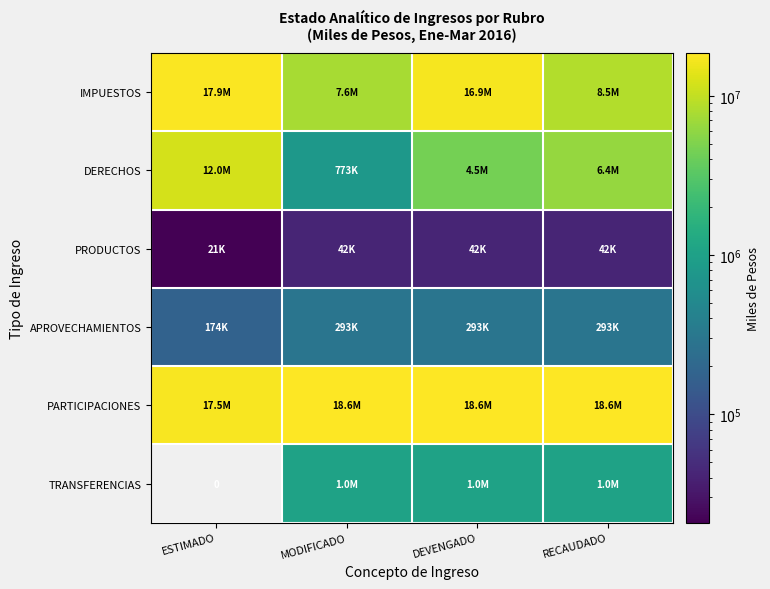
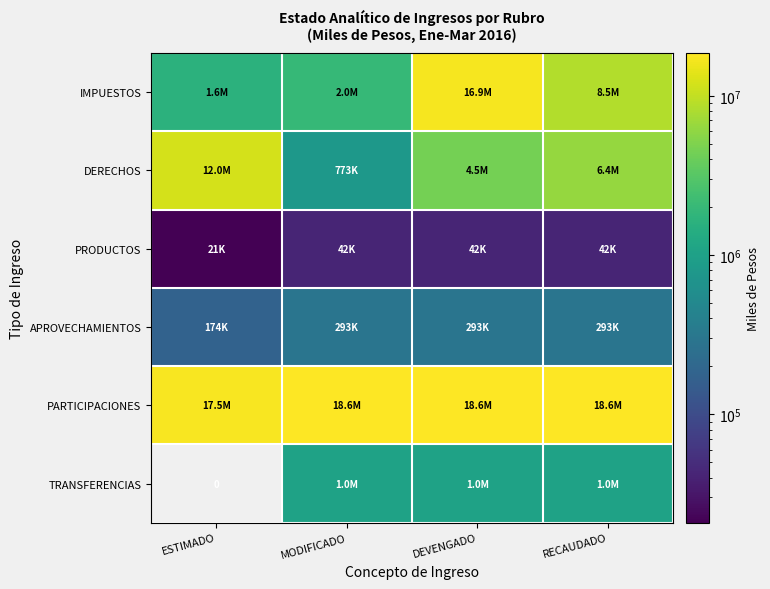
IMPUESTOS, ESTIMADO: 17.9M -> 1.6M
IMPUESTOS, MODIFICADO: 7.6M -> 2.0M
